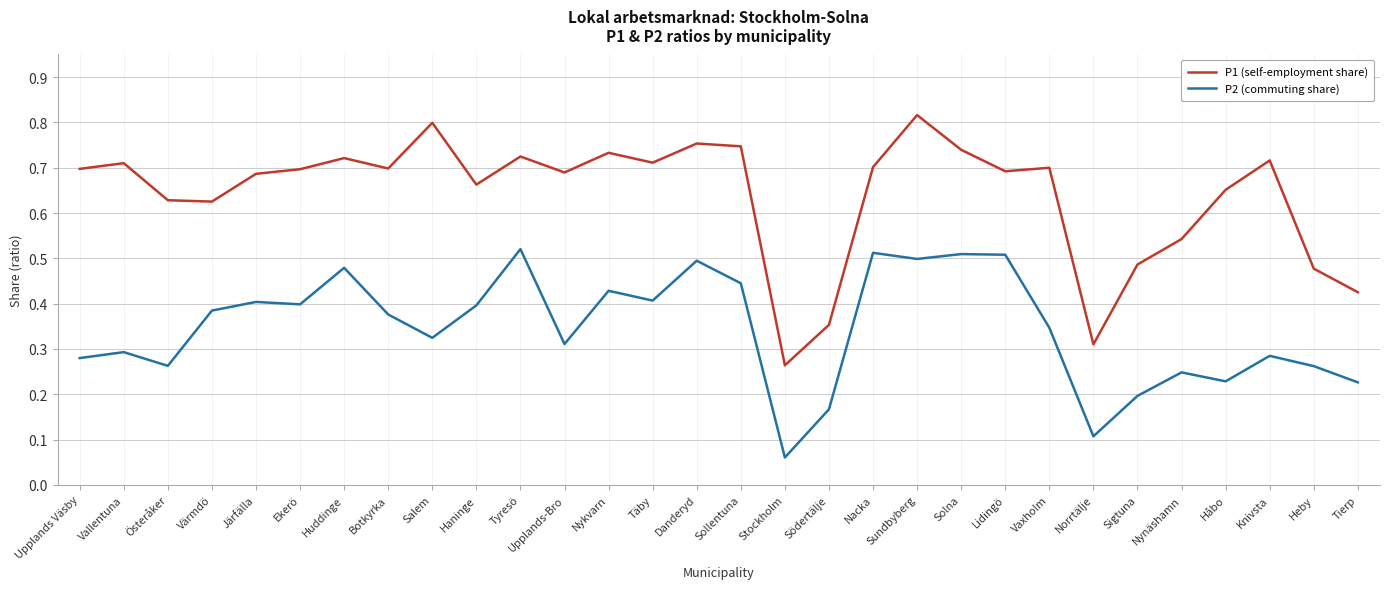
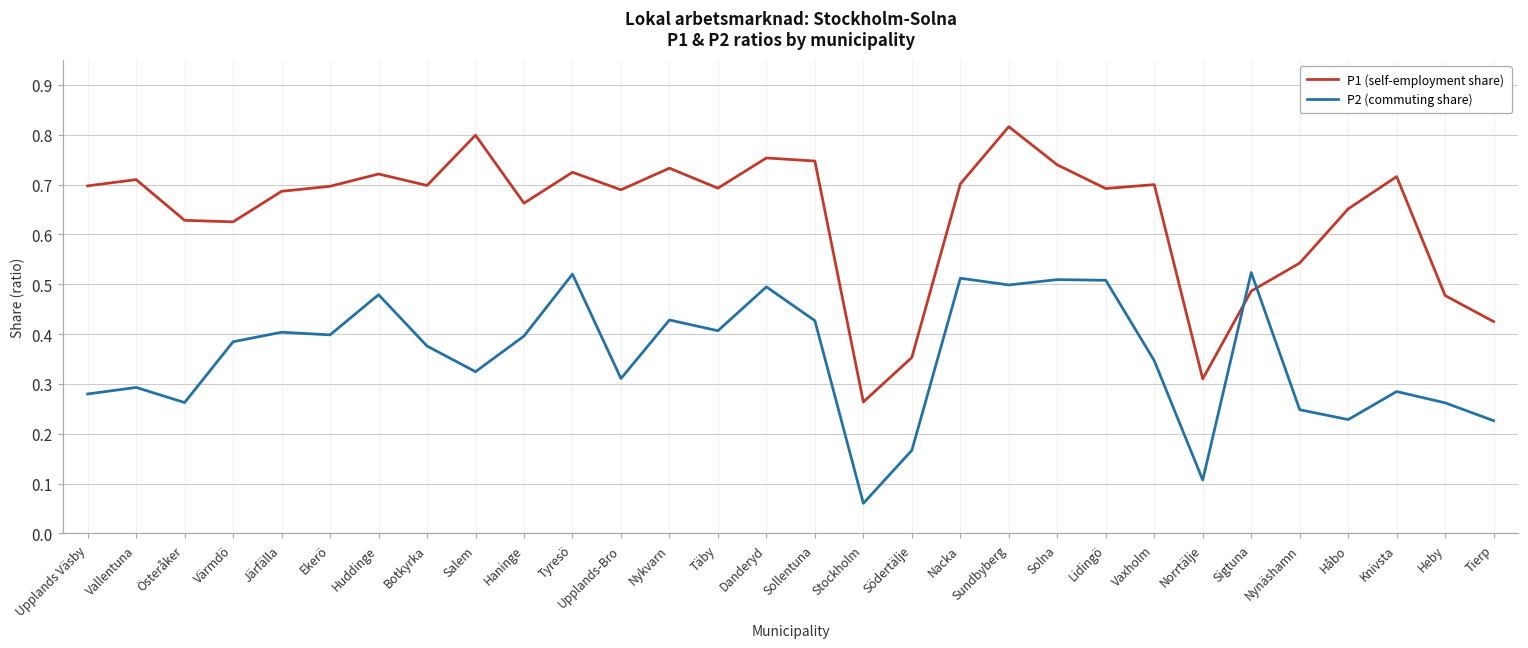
P1 (self-employment share), Täby: 0.71 -> 0.69
P2 (commuting share), Sollentuna: 0.45 -> 0.43
P2 (commuting share), Sigtuna: 0.20 -> 0.52
